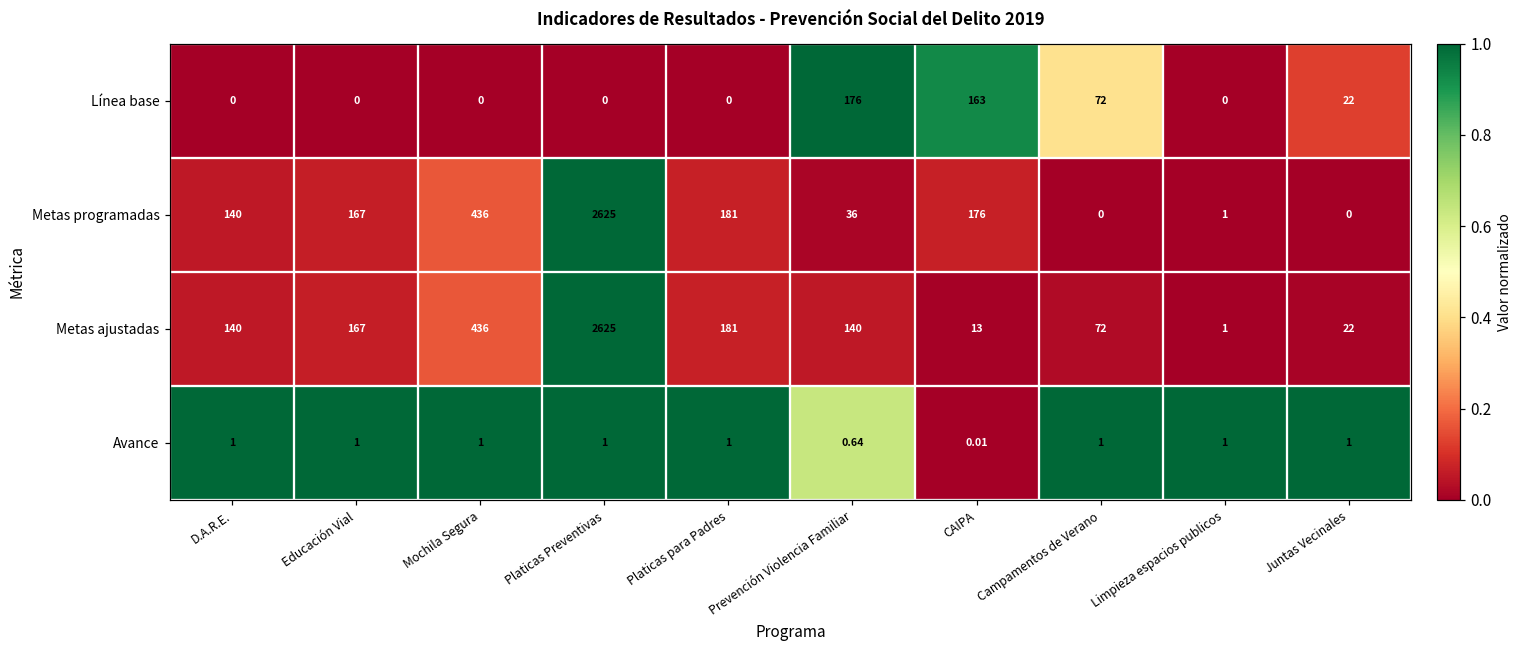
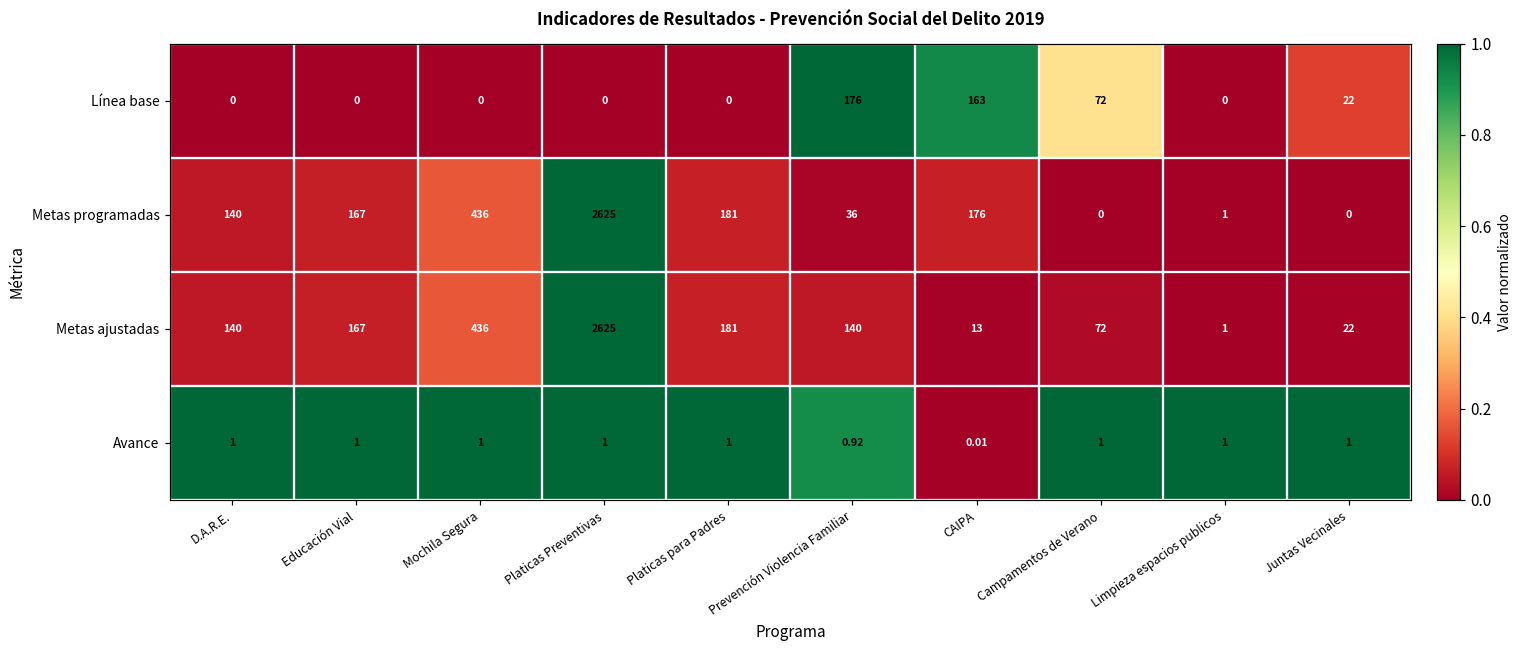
Avance, Prevención Violencia Familiar: 0.64 -> 0.92
